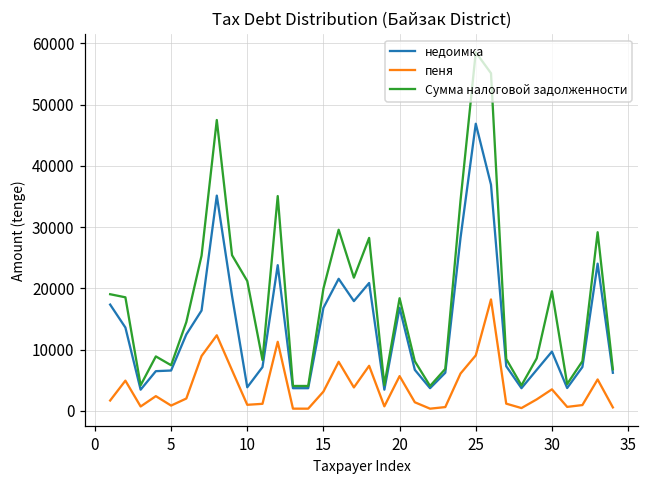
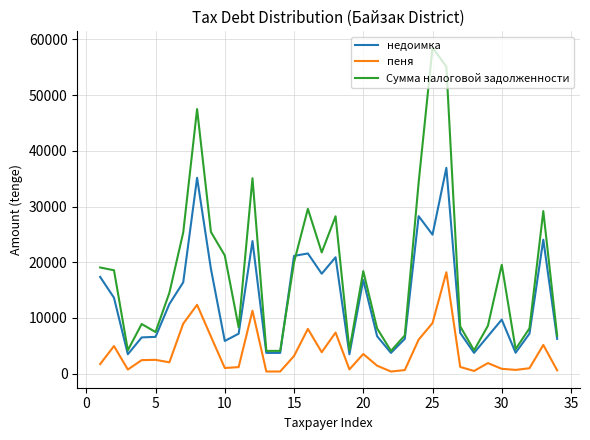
пеня, 5: 1000 -> 2000
недоимка, 10: 4000 -> 6000
недоимка, 15: 17000 -> 21000
пеня, 20: 6000 -> 4000
недоимка, 25: 47000 -> 25000
пеня, 30: 4000 -> 1000
